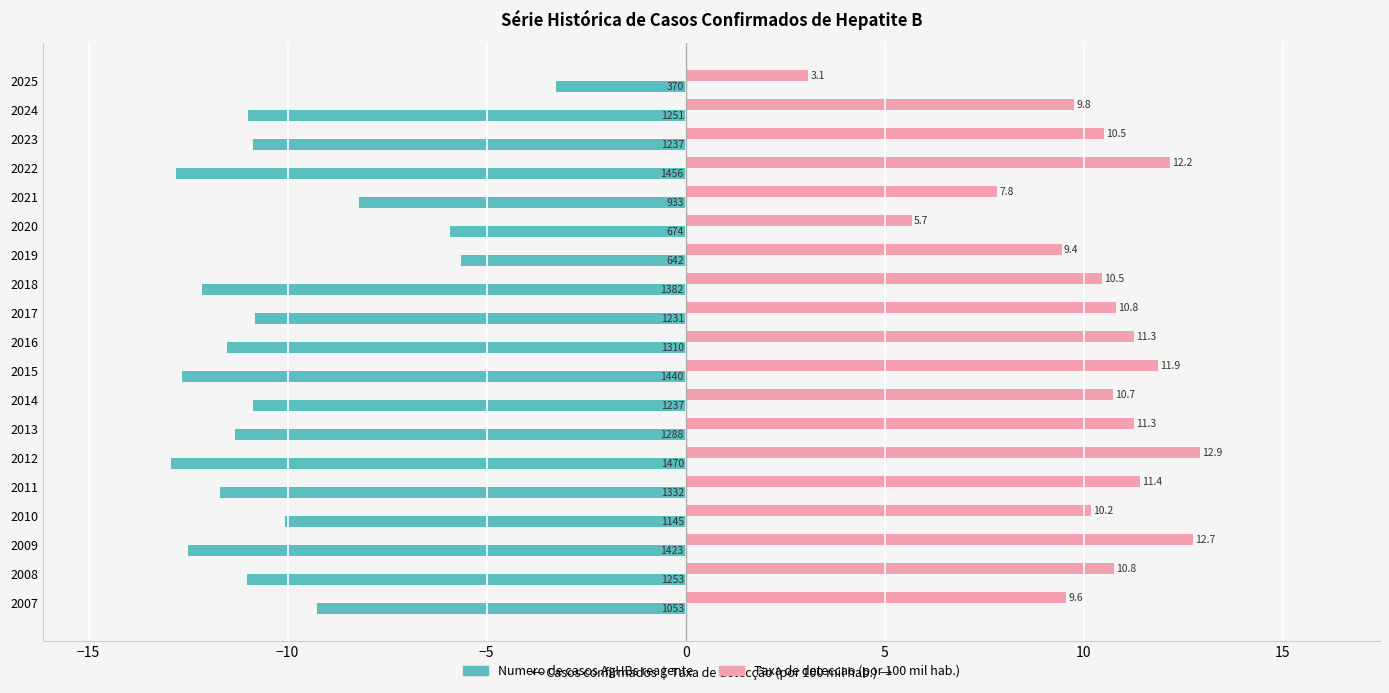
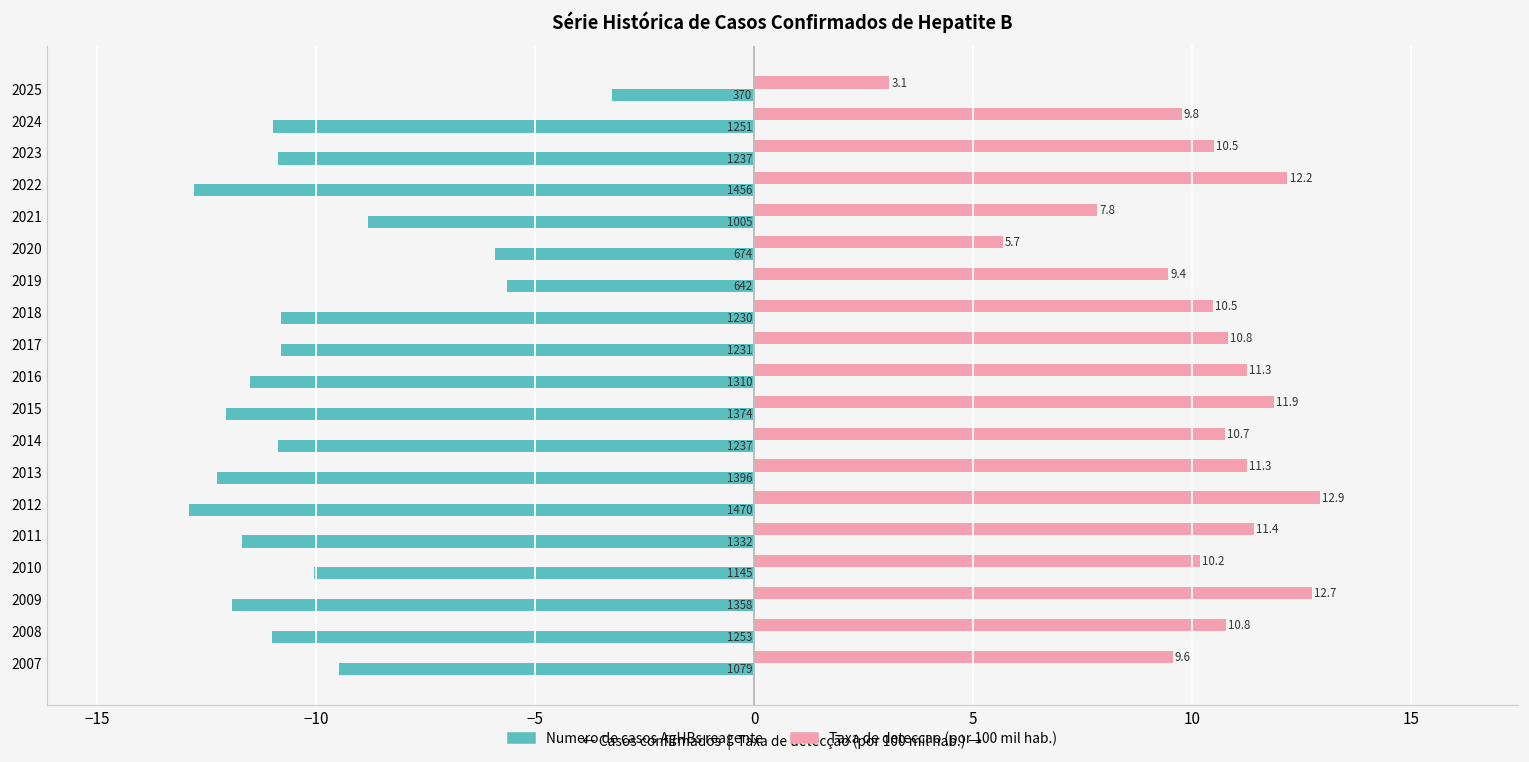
Numero de casos AgHBs reagente, 2021: 933 -> 1005
Numero de casos AgHBs reagente, 2018: 1382 -> 1230
Numero de casos AgHBs reagente, 2015: 1440 -> 1374
Numero de casos AgHBs reagente, 2013: 1288 -> 1396
Numero de casos AgHBs reagente, 2009: 1423 -> 1358
Numero de casos AgHBs reagente, 2007: 1053 -> 1079
